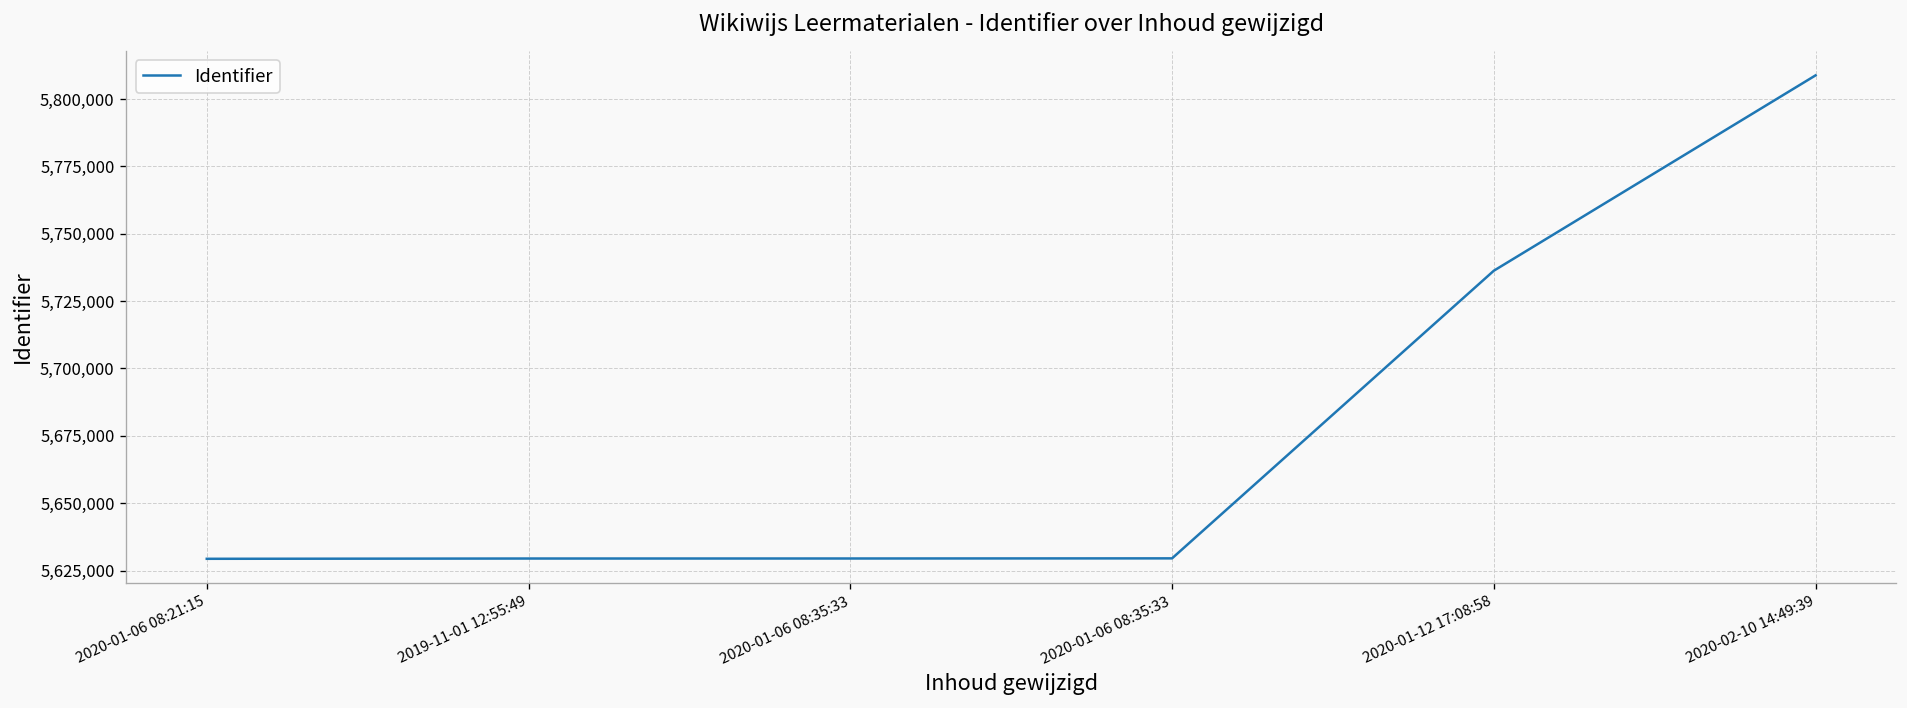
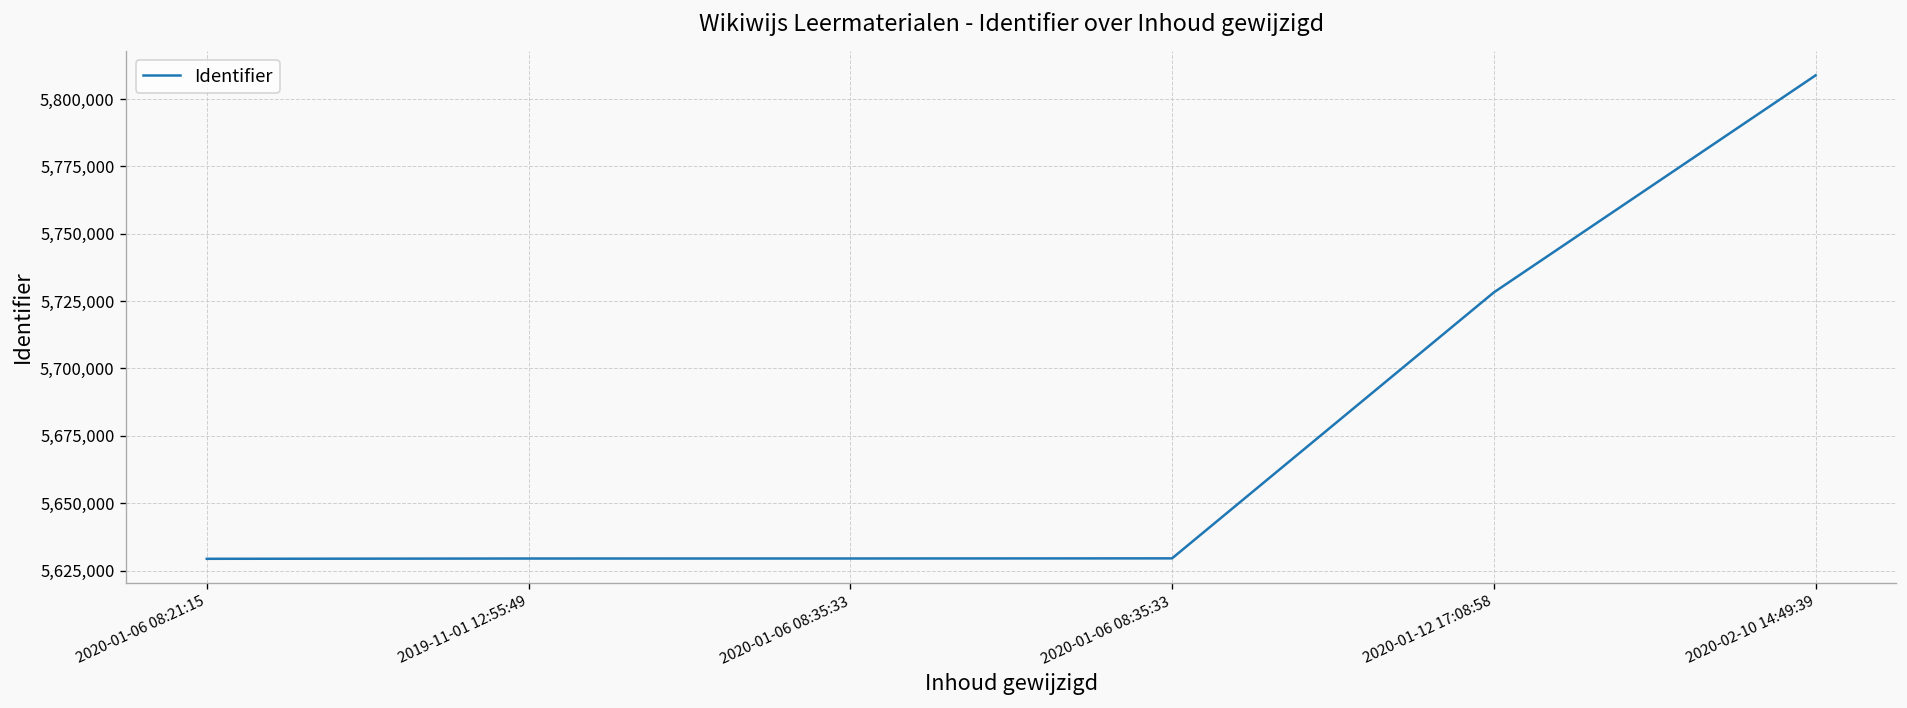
2020-01-12 17:08:58: 5,736,000 -> 5,728,000
